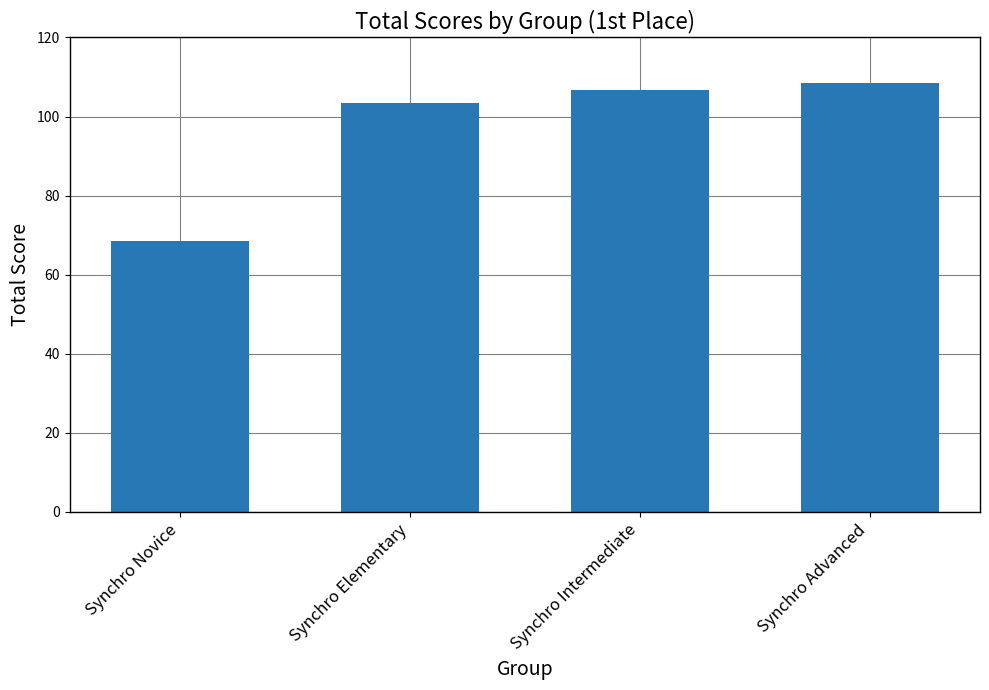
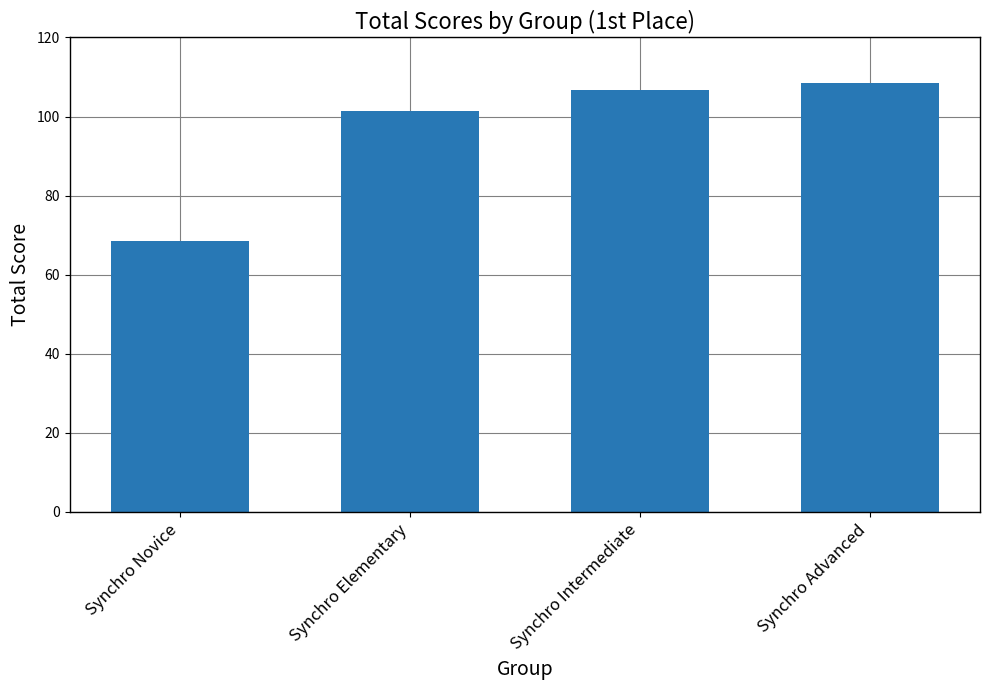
Synchro Elementary: 104 -> 101
